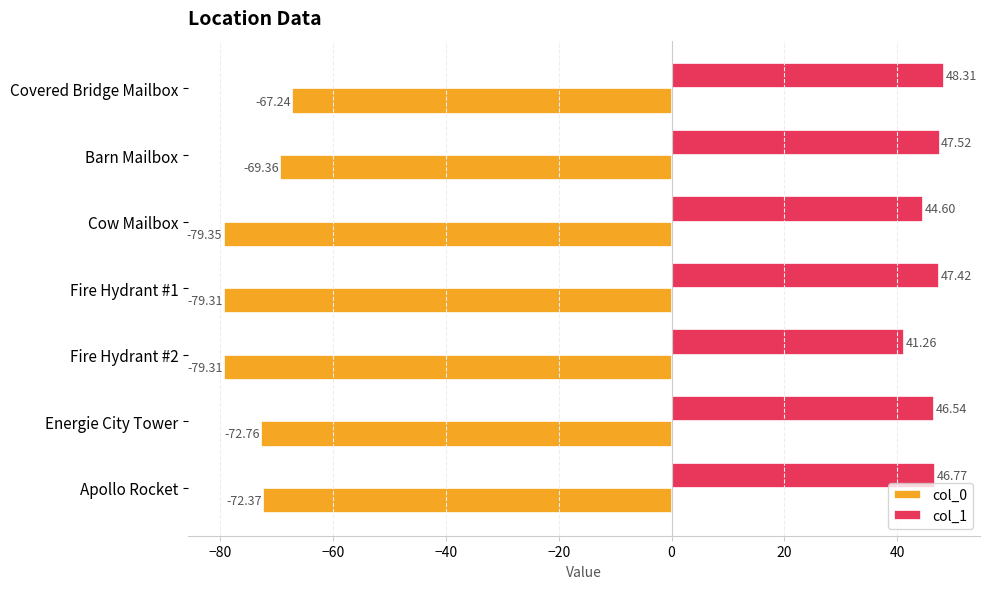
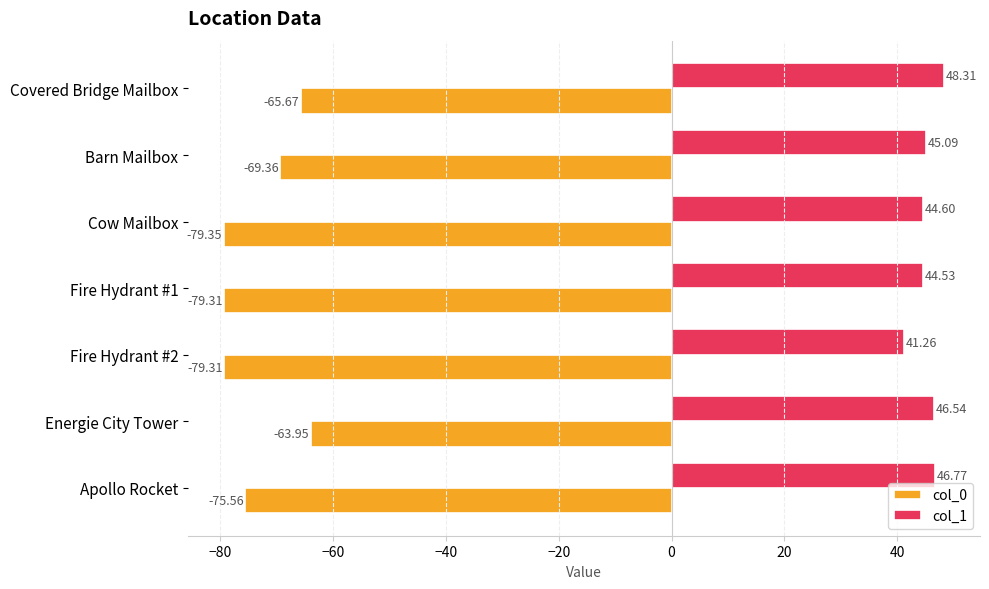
col_0, Covered Bridge Mailbox: -67.24 -> -65.67
col_1, Barn Mailbox: 47.52 -> 45.09
col_1, Fire Hydrant #1: 47.42 -> 44.53
col_0, Energie City Tower: -72.76 -> -63.95
col_0, Apollo Rocket: -72.37 -> -75.56
